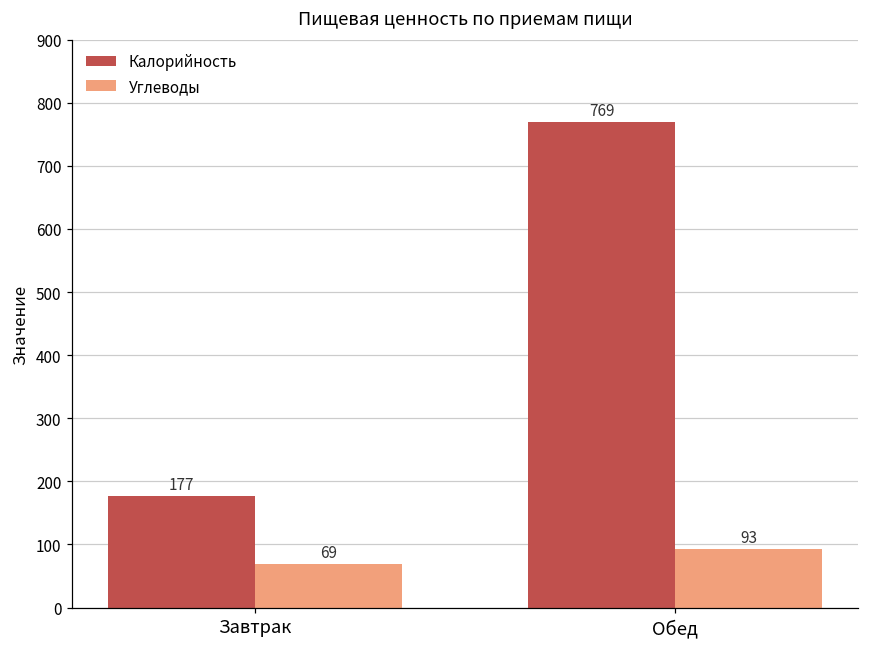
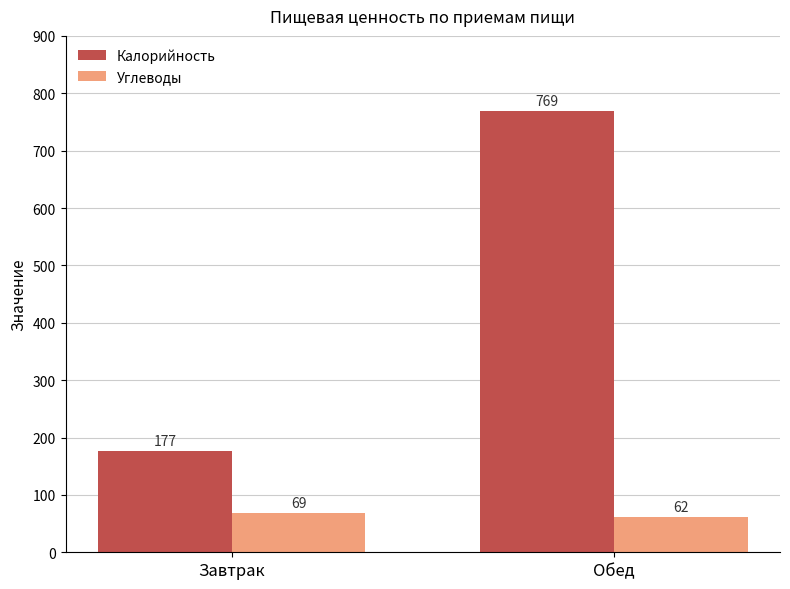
Углеводы, Обед: 93 -> 62
